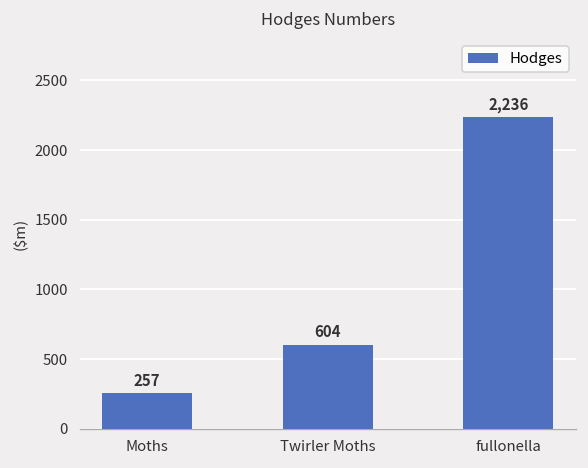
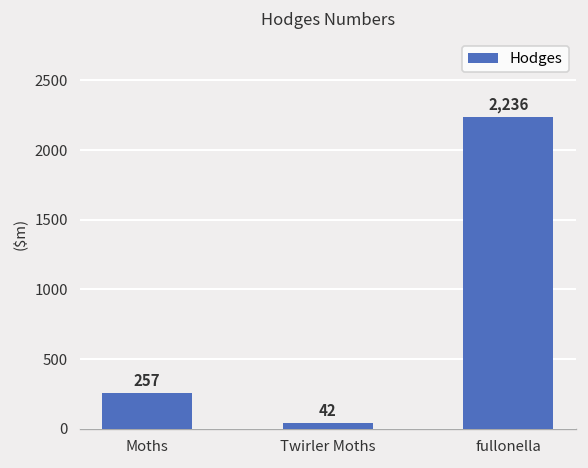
Twirler Moths: 604 -> 42
